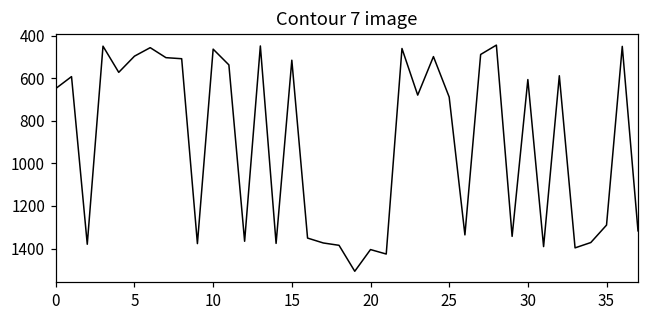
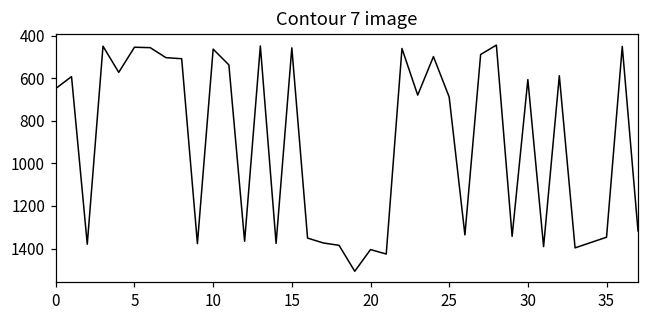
5: 500 -> 450
15: 520 -> 460
35: 1290 -> 1350
